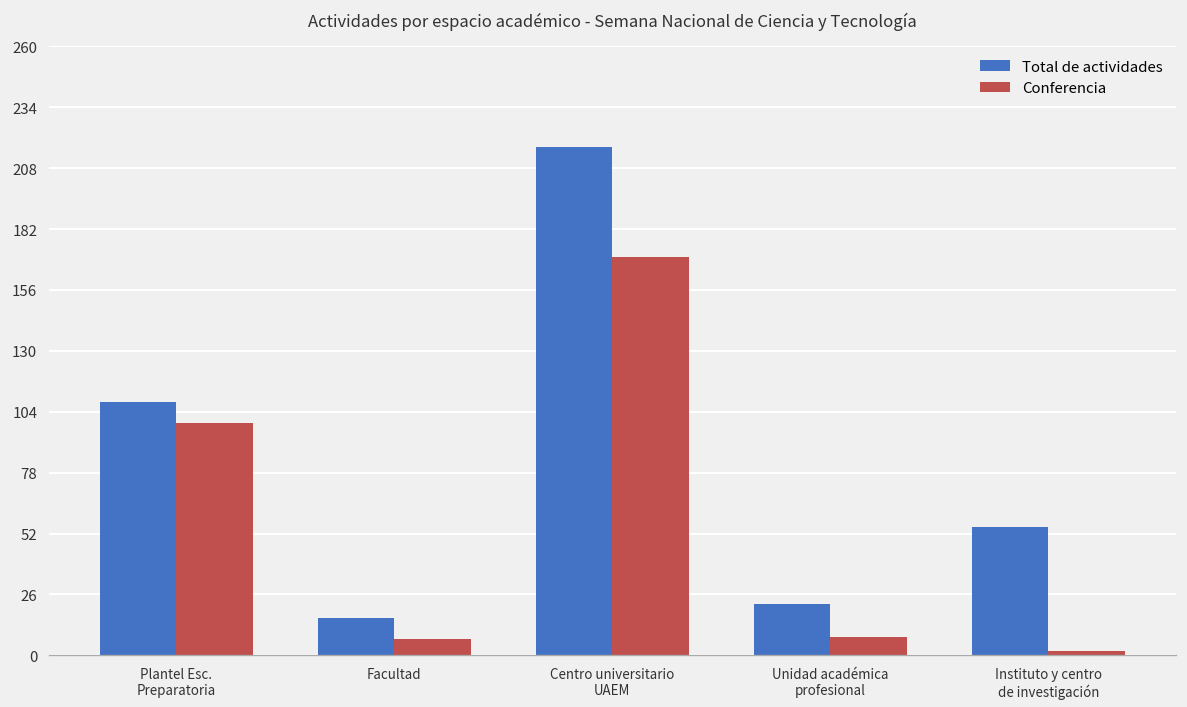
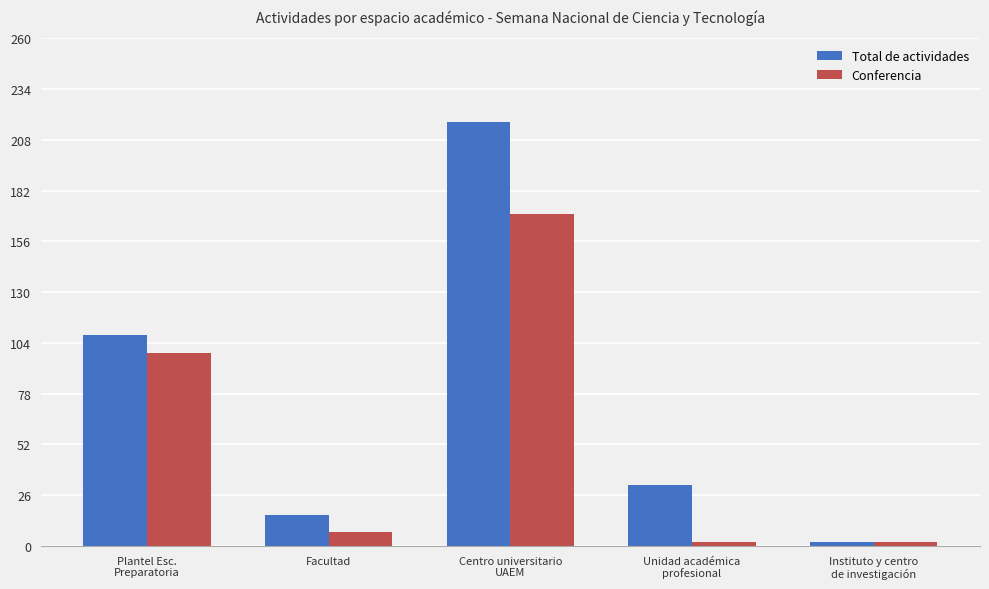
Total de actividades, Unidad académica profesional: 22 -> 31
Conferencia, Unidad académica profesional: 8 -> 2
Total de actividades, Instituto y centro de investigación: 55 -> 2
